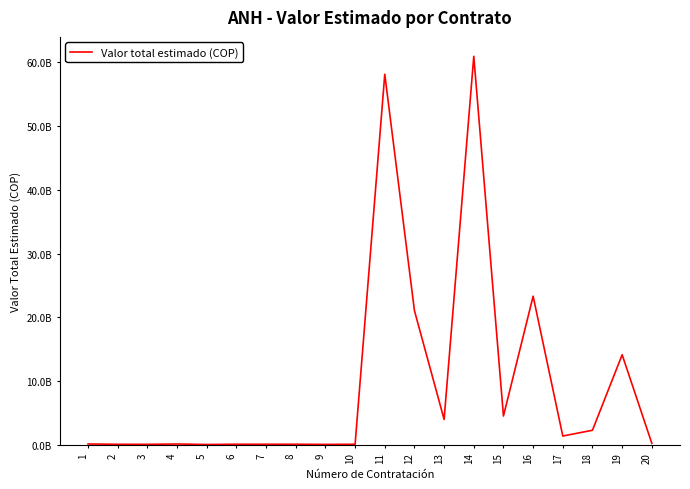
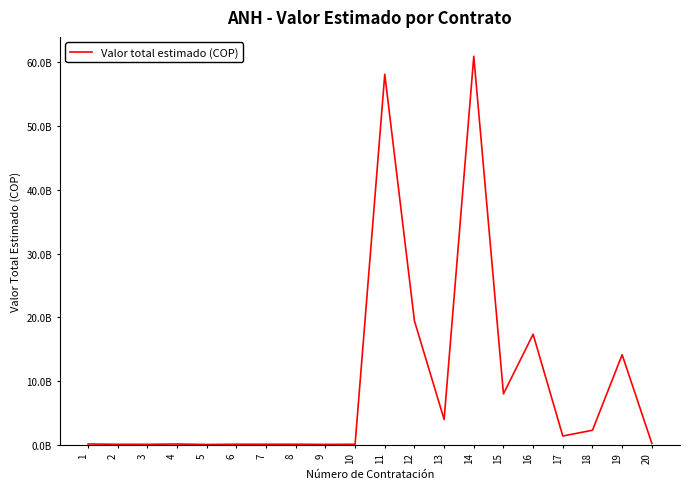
12: 21000000000 -> 19000000000
15: 5000000000 -> 8000000000
16: 23000000000 -> 17000000000
